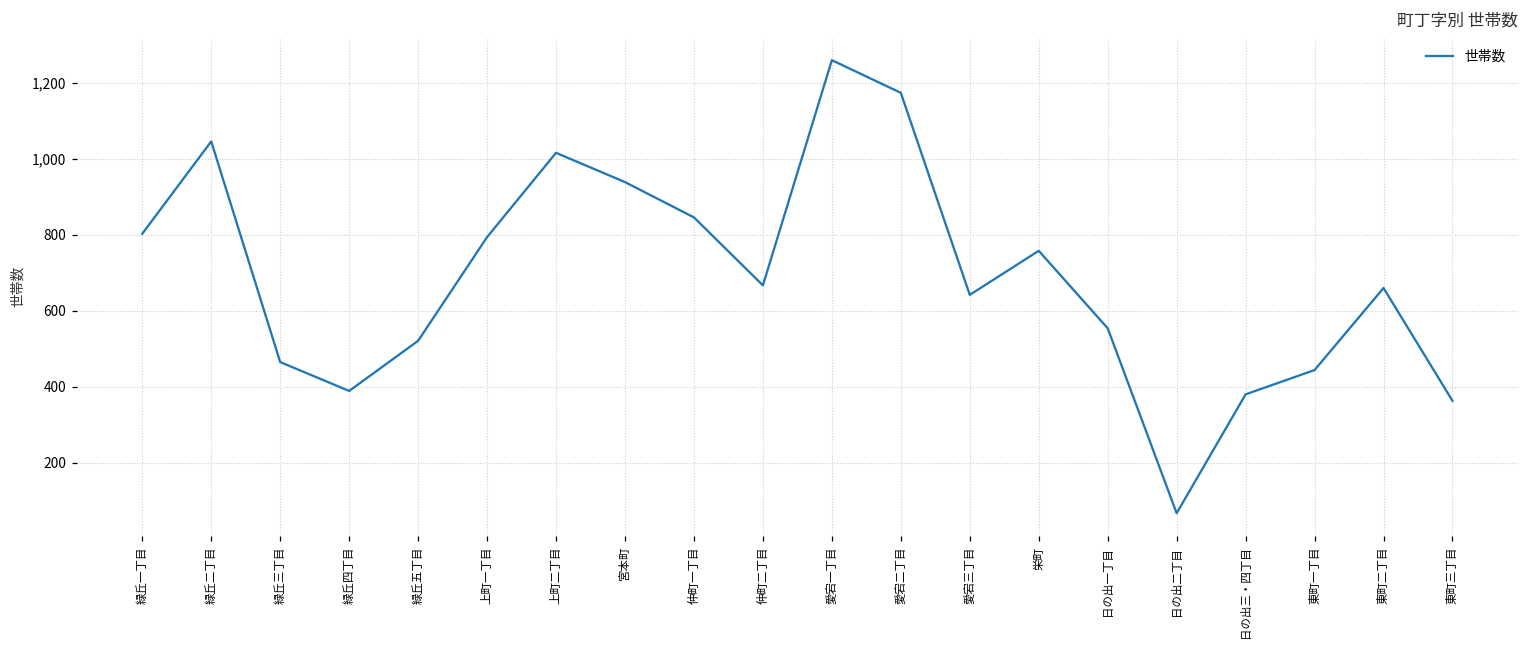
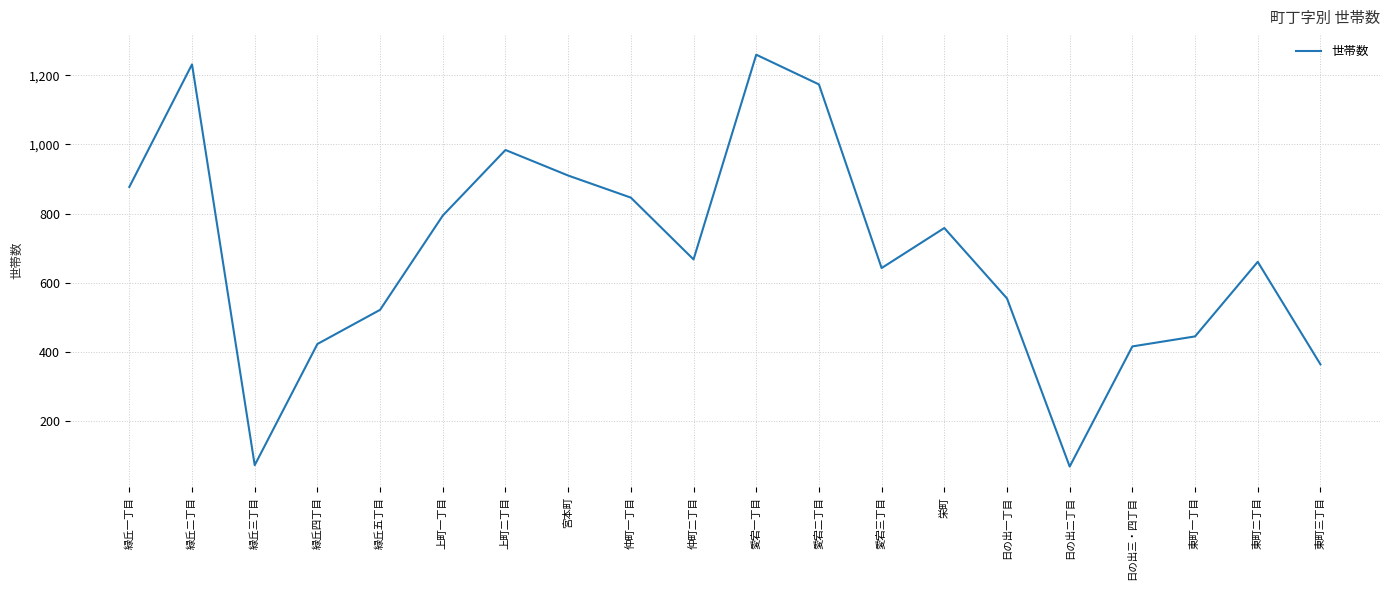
緑丘一丁目: 800 -> 880
緑丘二丁目: 1,050 -> 1,230
緑丘三丁目: 470 -> 70
緑丘四丁目: 390 -> 420
上町二丁目: 1,020 -> 980
宮本町: 940 -> 910
日の出三・四丁目: 380 -> 420
